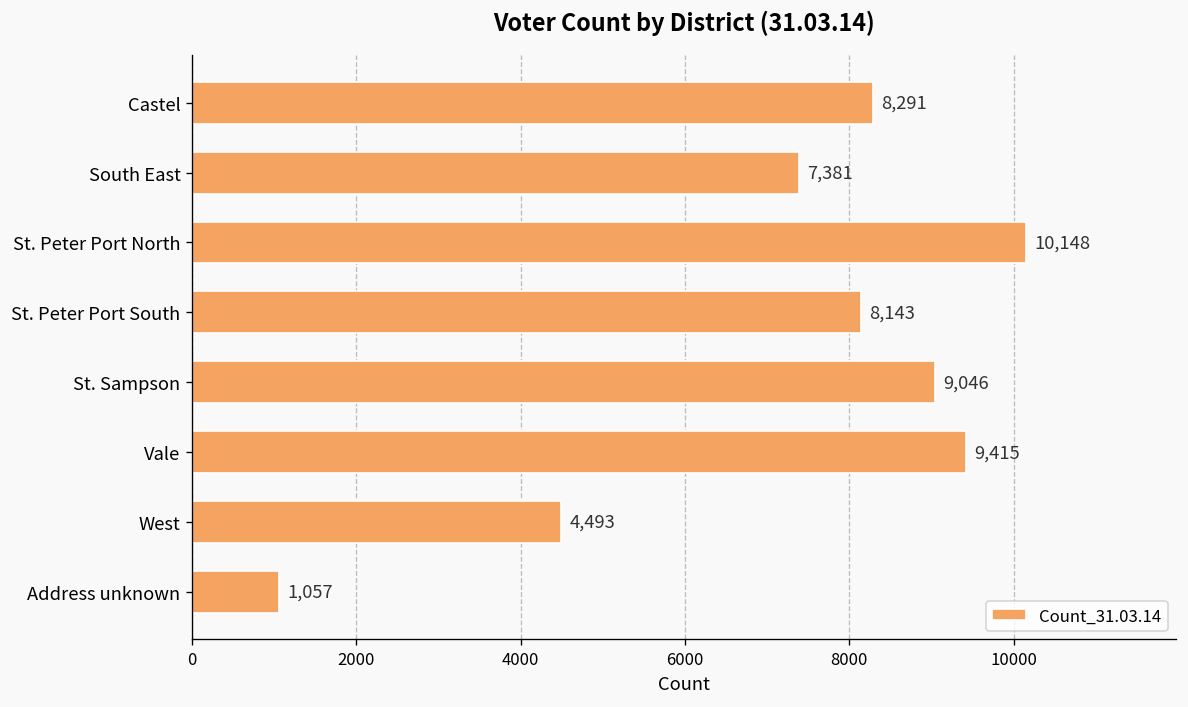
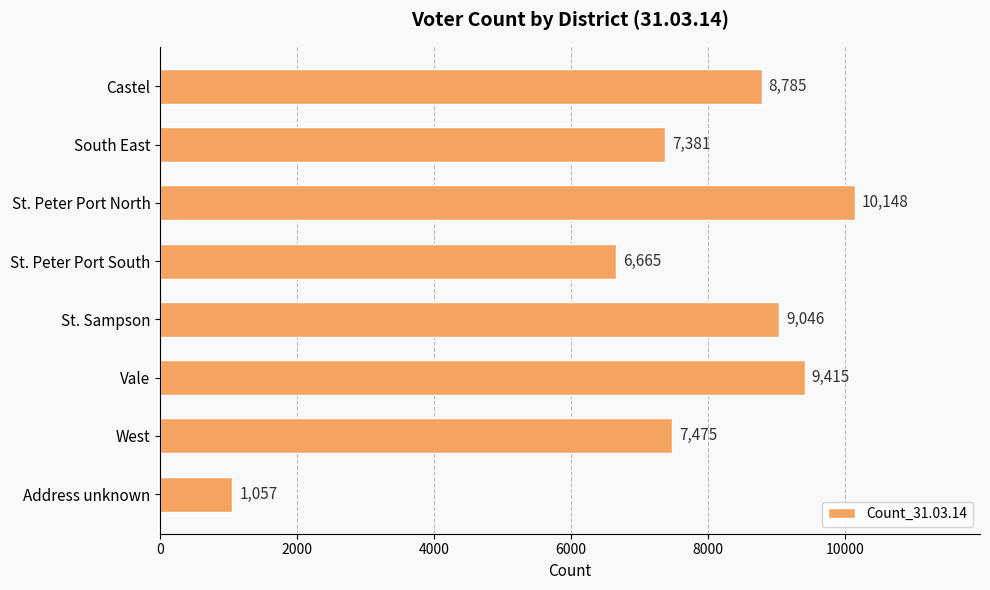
Castel: 8,291 -> 8,785
St. Peter Port South: 8,143 -> 6,665
West: 4,493 -> 7,475
